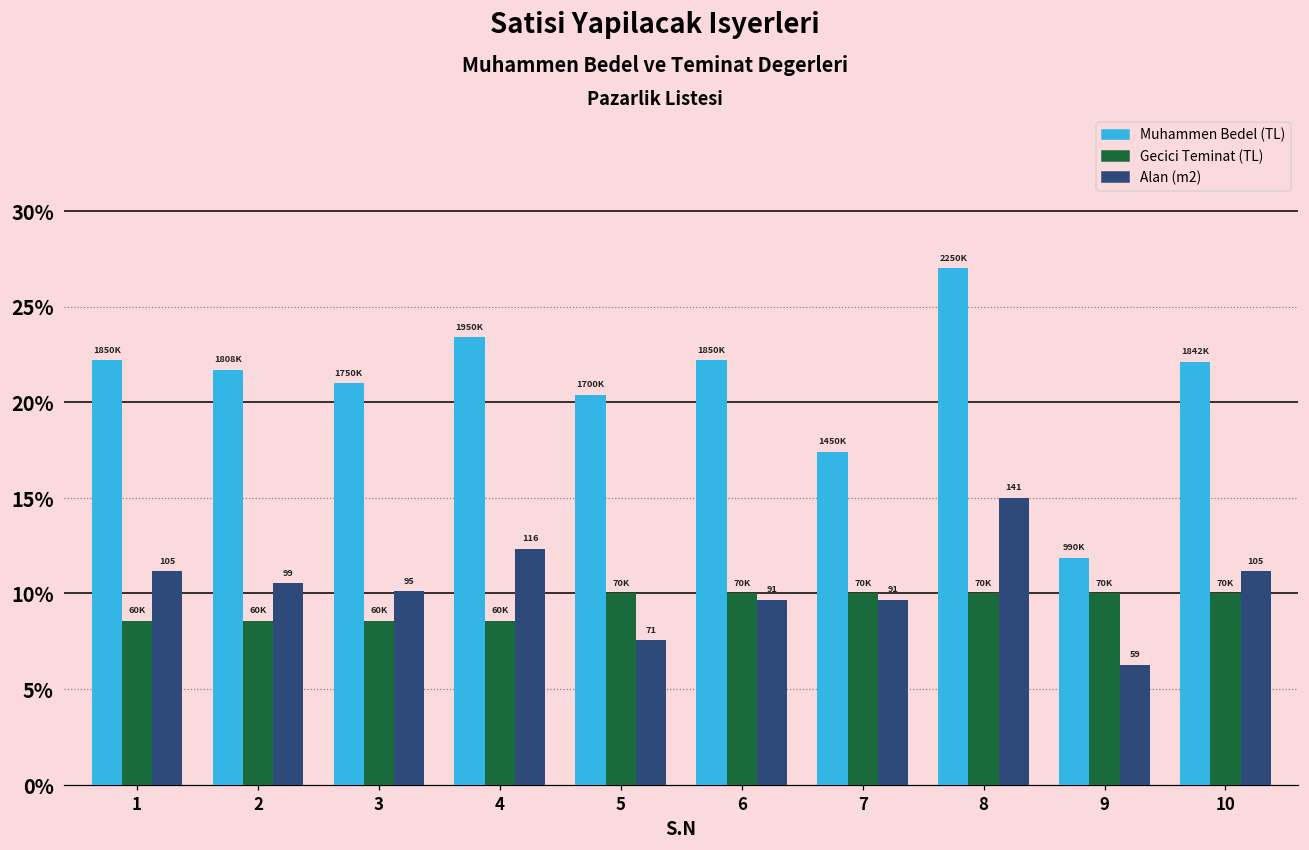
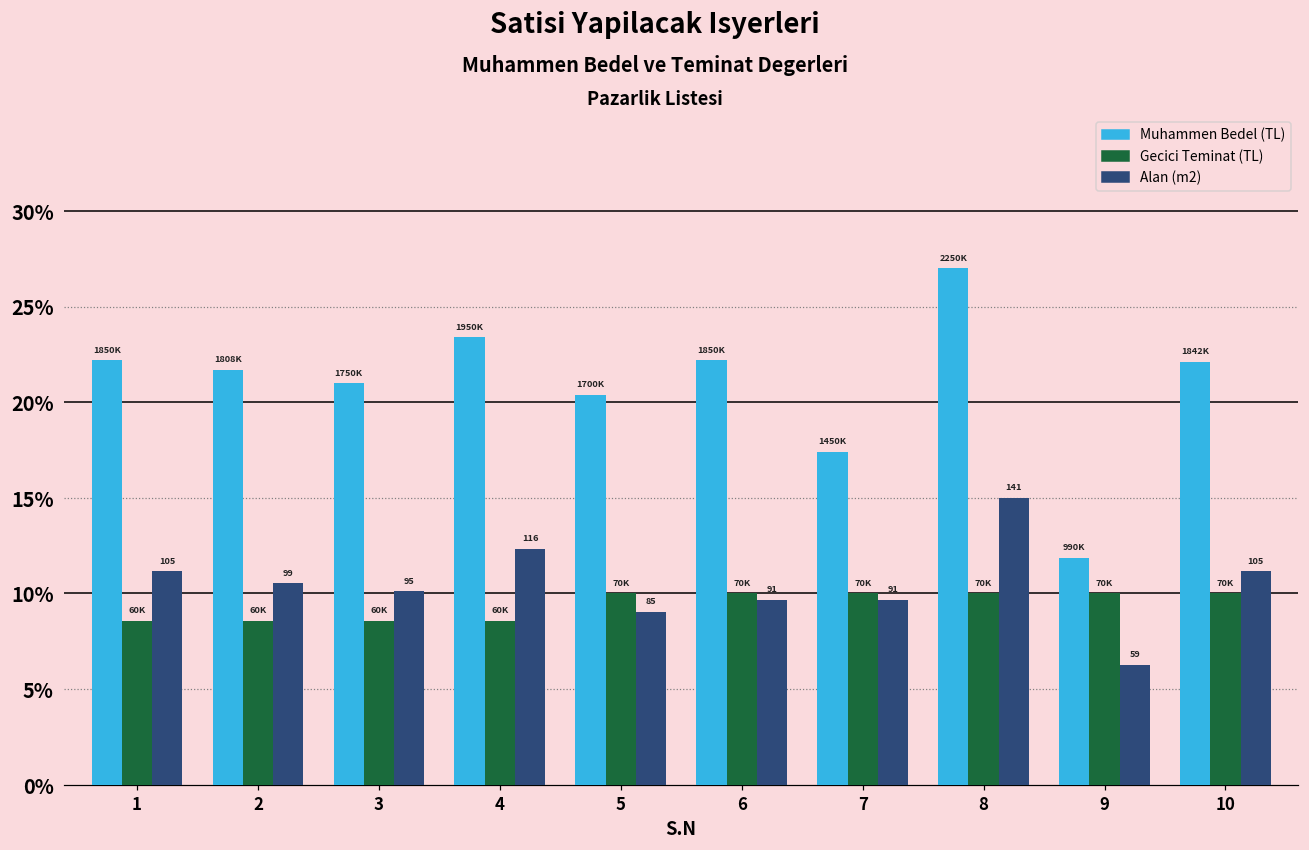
Alan (m2), 5: 71 -> 85
